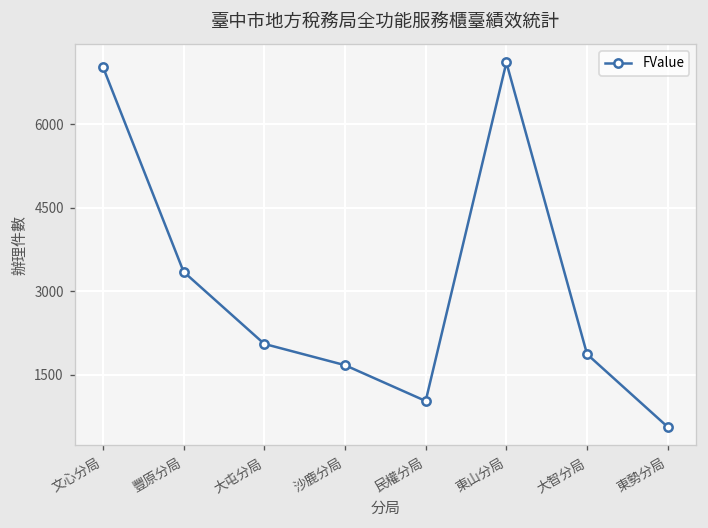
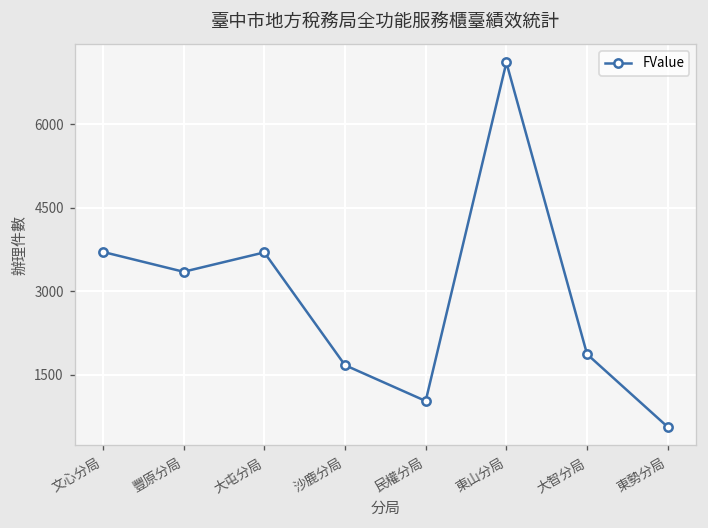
文心分局: 7000 -> 3700
大屯分局: 2100 -> 3700
